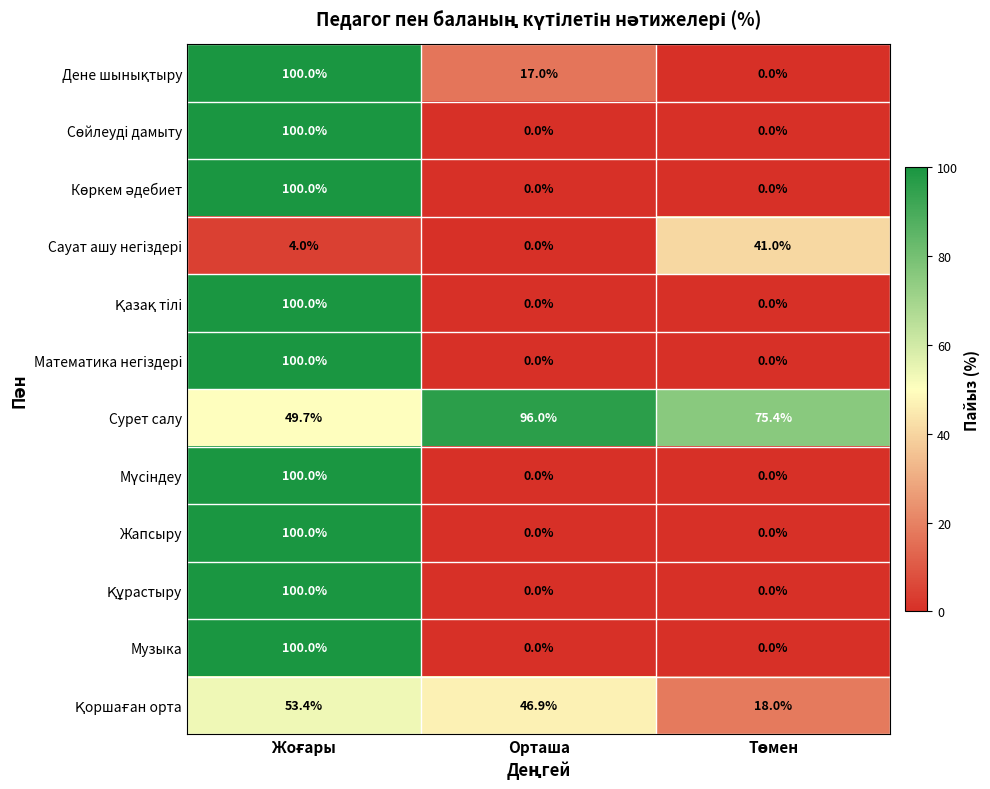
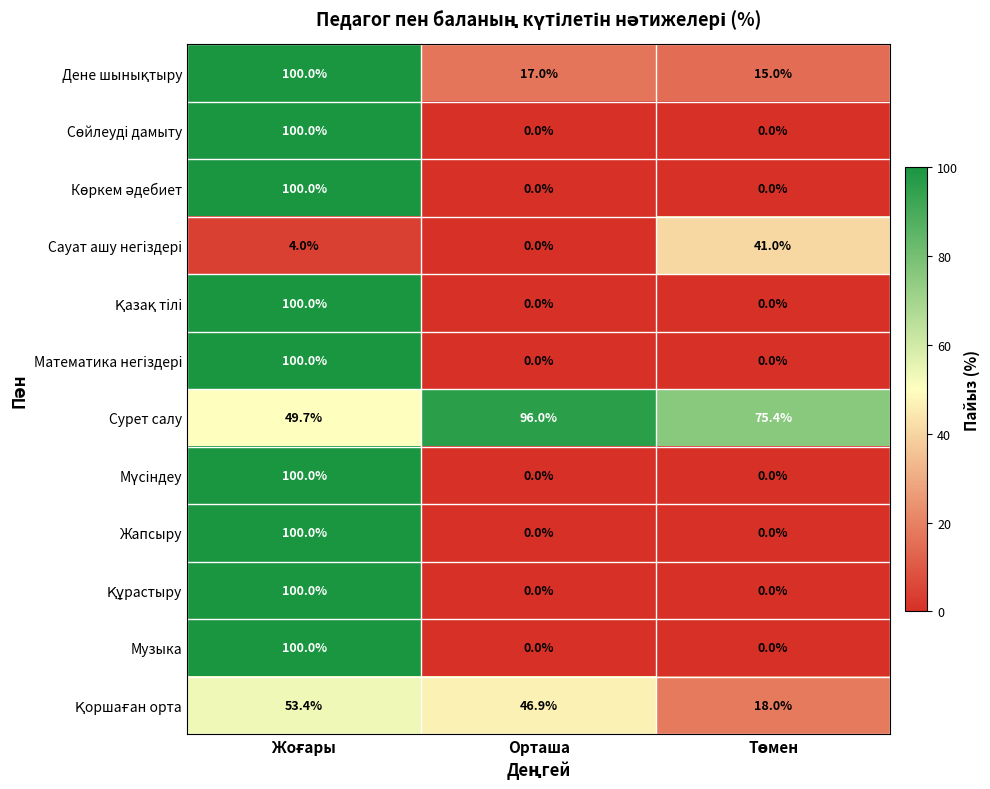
Дене шынықтыру, Төмен: 0.0% -> 15.0%
